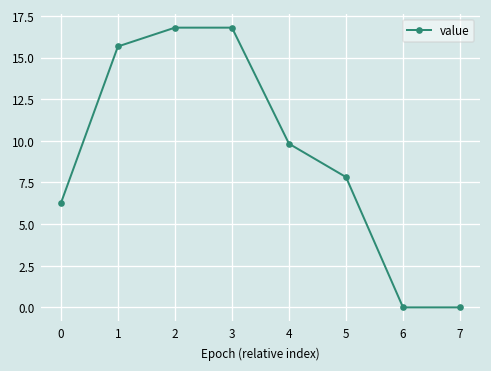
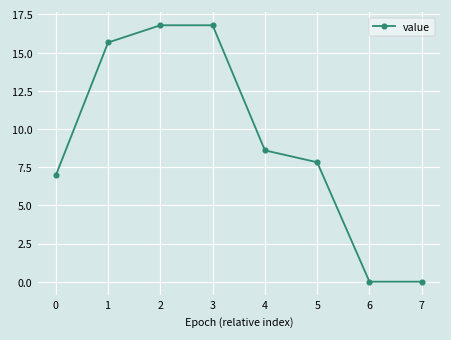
0: 6.3 -> 7.0
4: 9.8 -> 8.6
